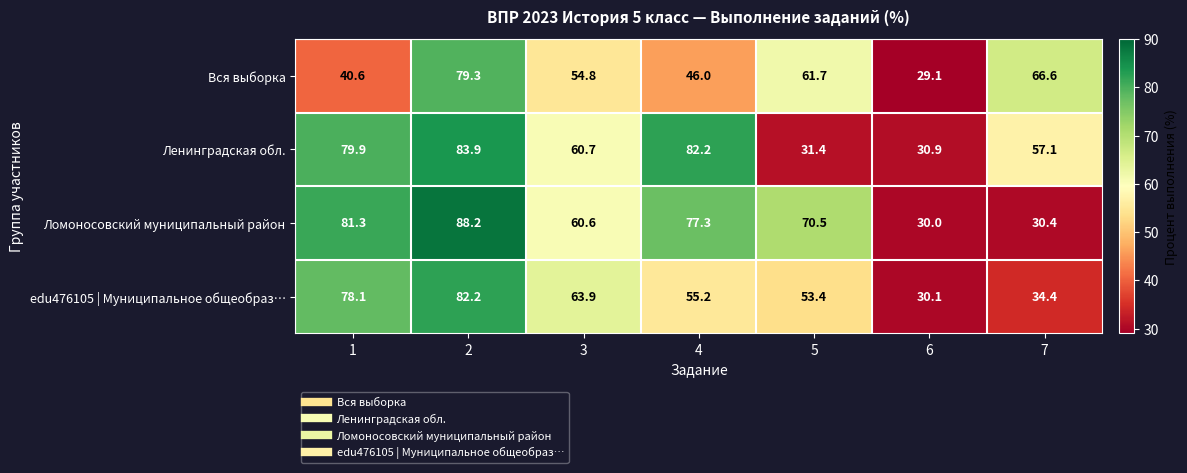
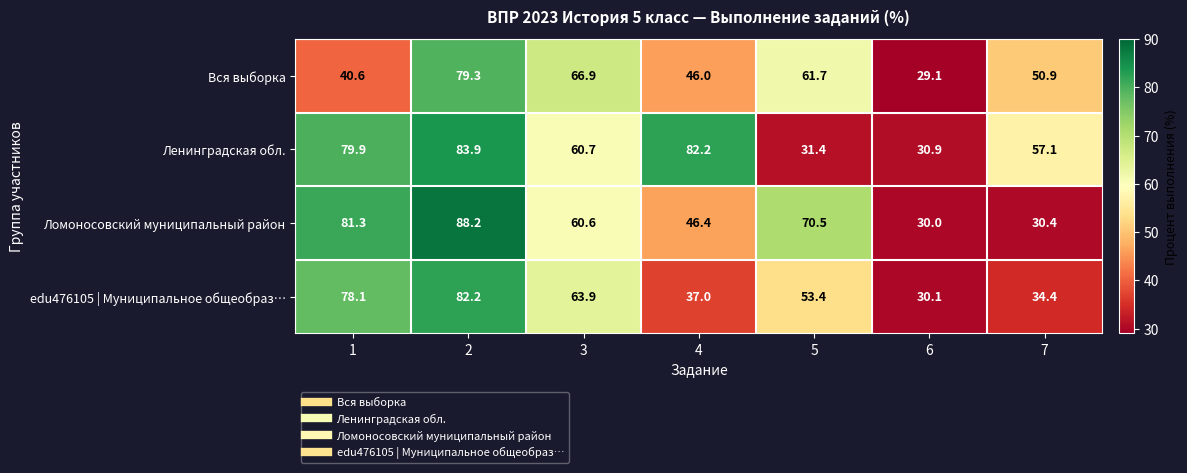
Вся выборка, 3: 54.8 -> 66.9
Вся выборка, 7: 66.6 -> 50.9
Ломоносовский муниципальный район, 4: 77.3 -> 46.4
edu476105 | Муниципальное общеобраз…, 4: 55.2 -> 37.0
